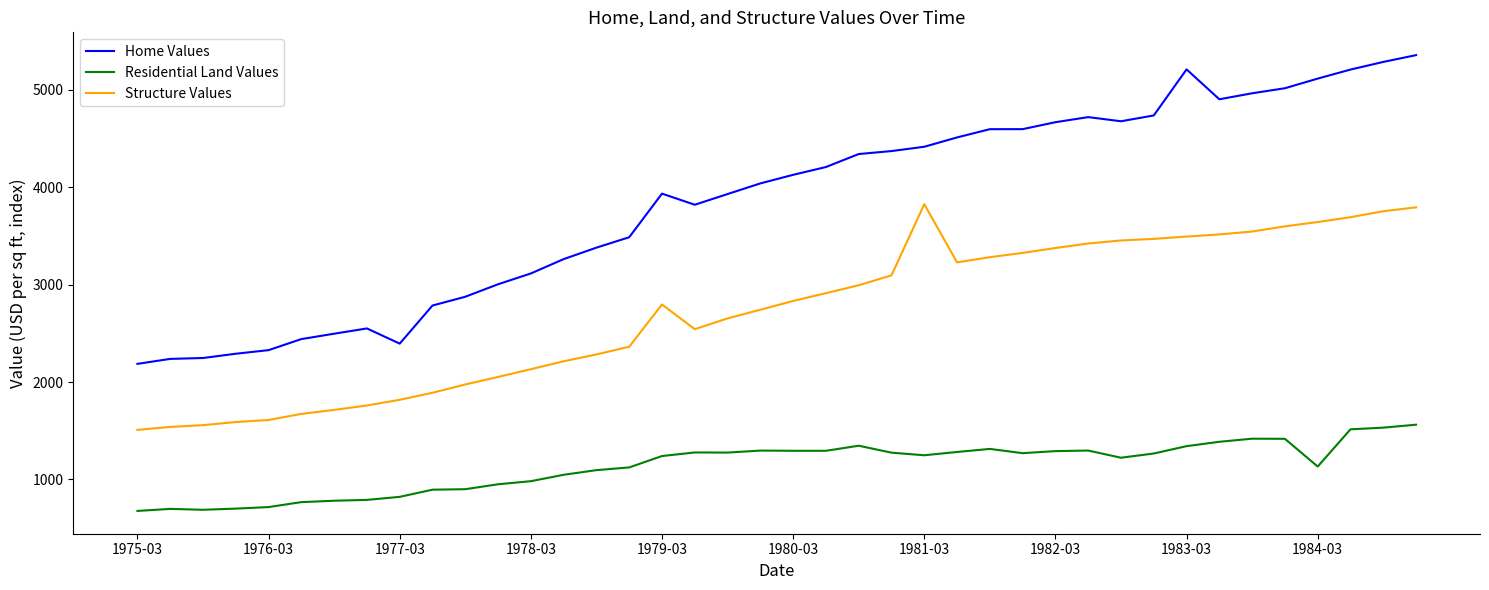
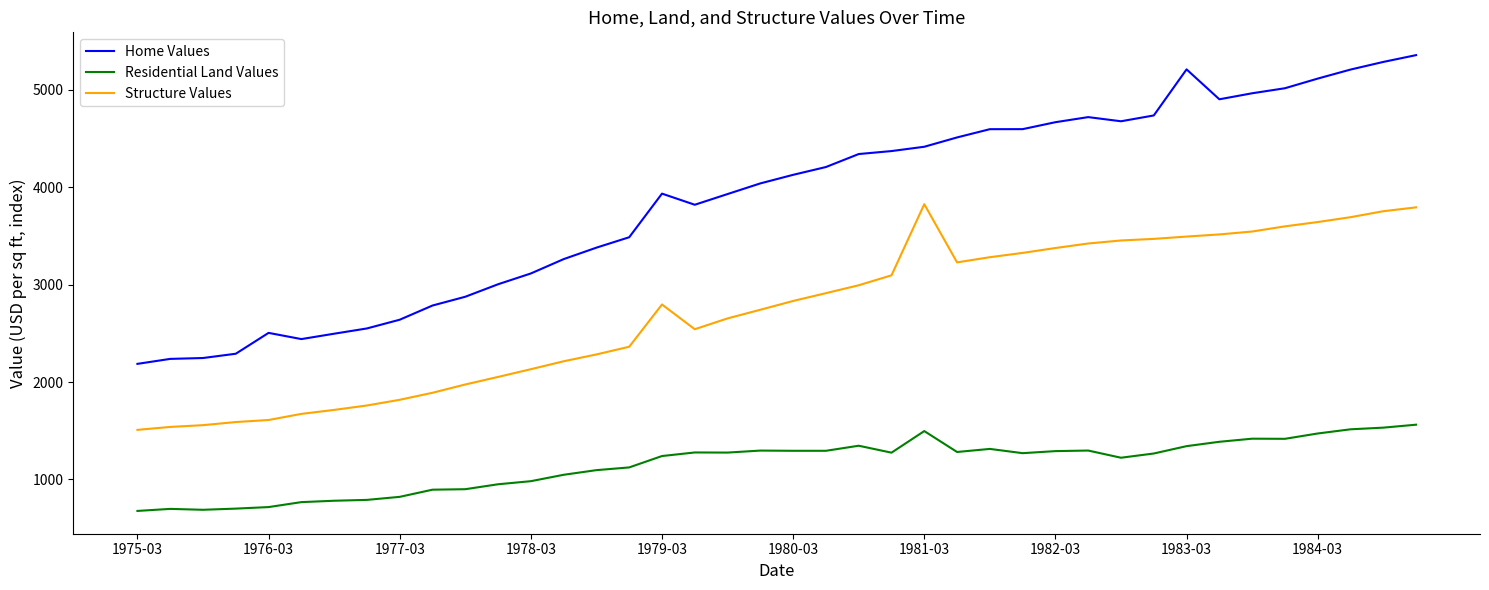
Home Values, 1976-03: 2300 -> 2500
Home Values, 1977-03: 2400 -> 2600
Residential Land Values, 1981-03: 1200 -> 1500
Residential Land Values, 1984-03: 1100 -> 1500
